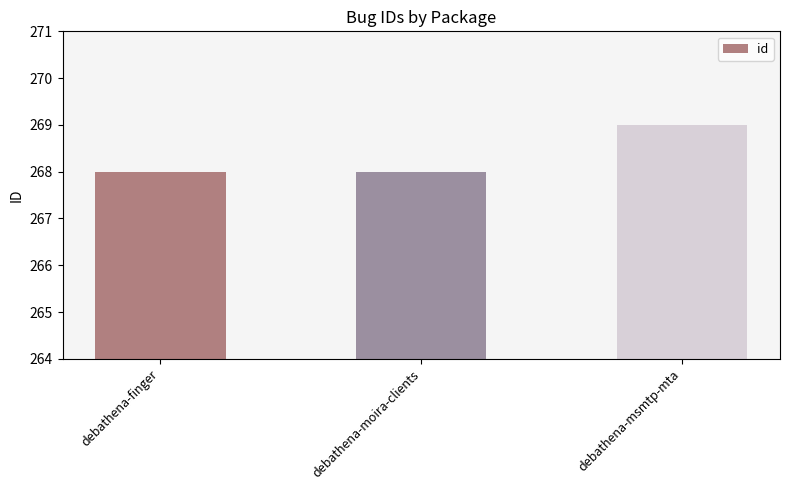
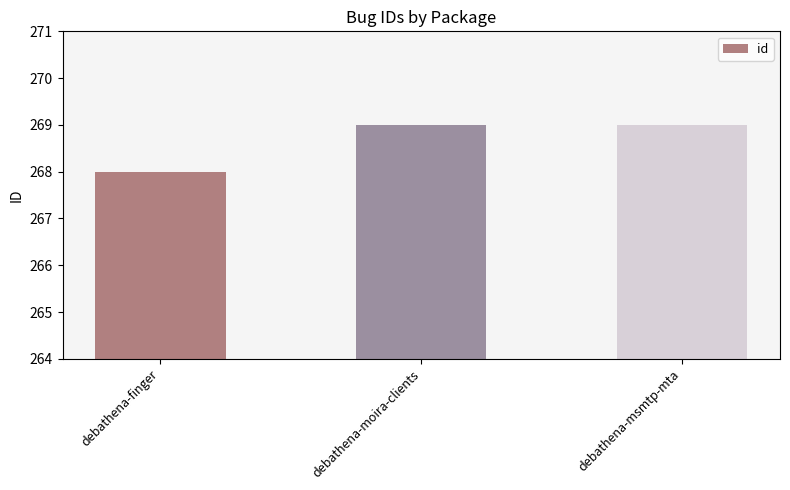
debathena-moira-clients: 268 -> 269
